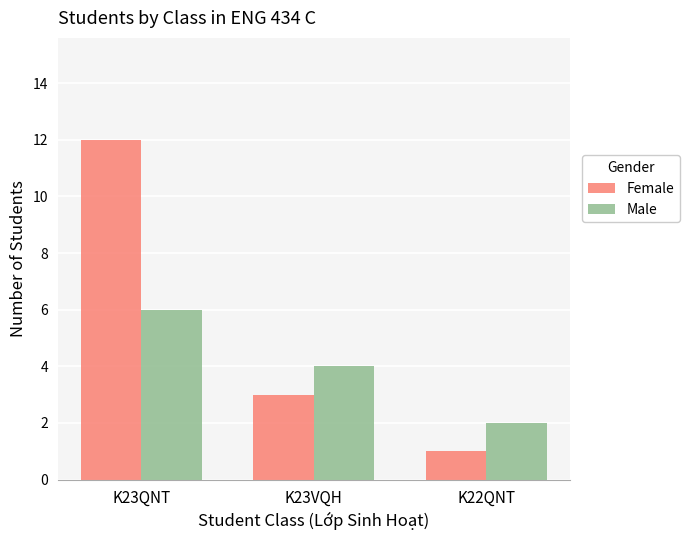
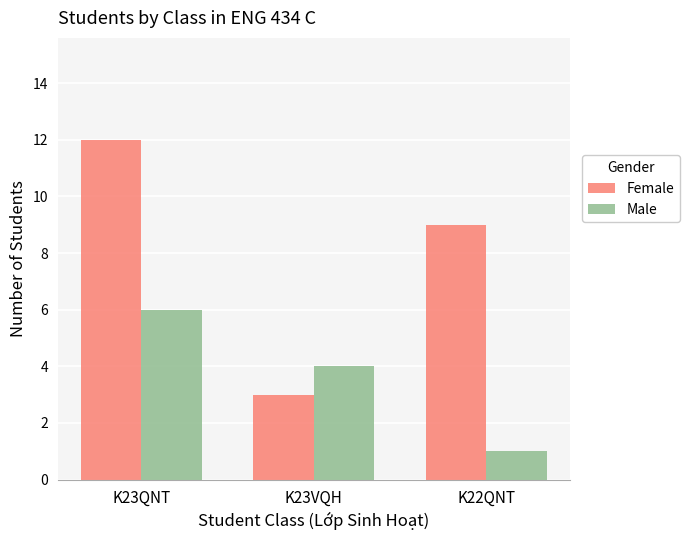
Female, K22QNT: 1 -> 9
Male, K22QNT: 2 -> 1
